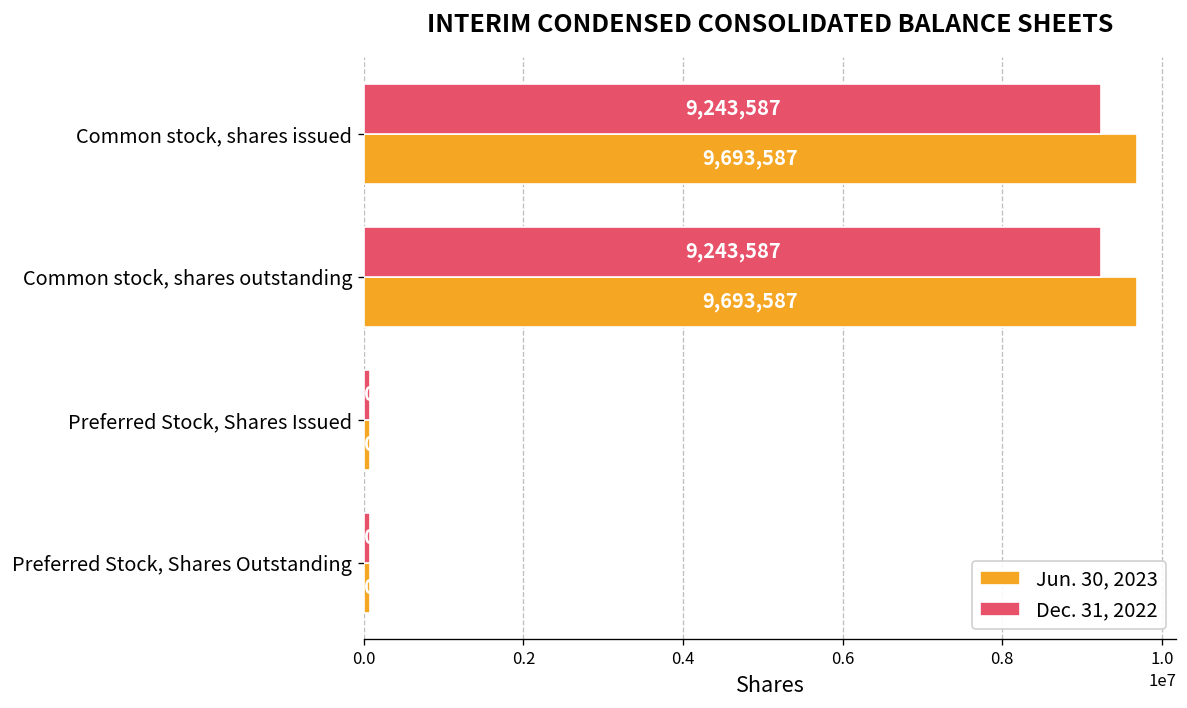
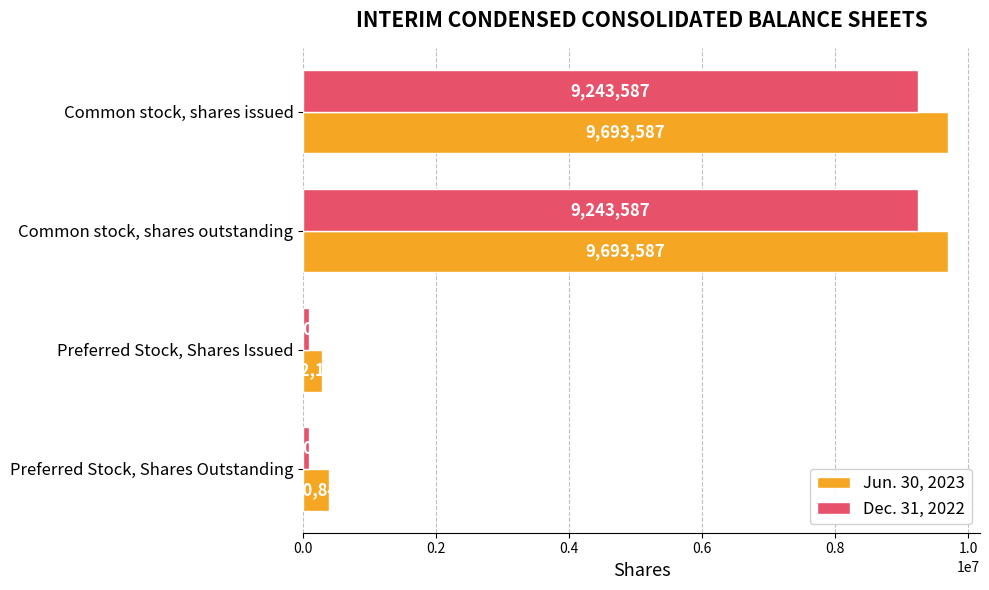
Jun. 30, 2023, Preferred Stock, Shares Issued: 100000 -> 300000
Jun. 30, 2023, Preferred Stock, Shares Outstanding: 100000 -> 400000
